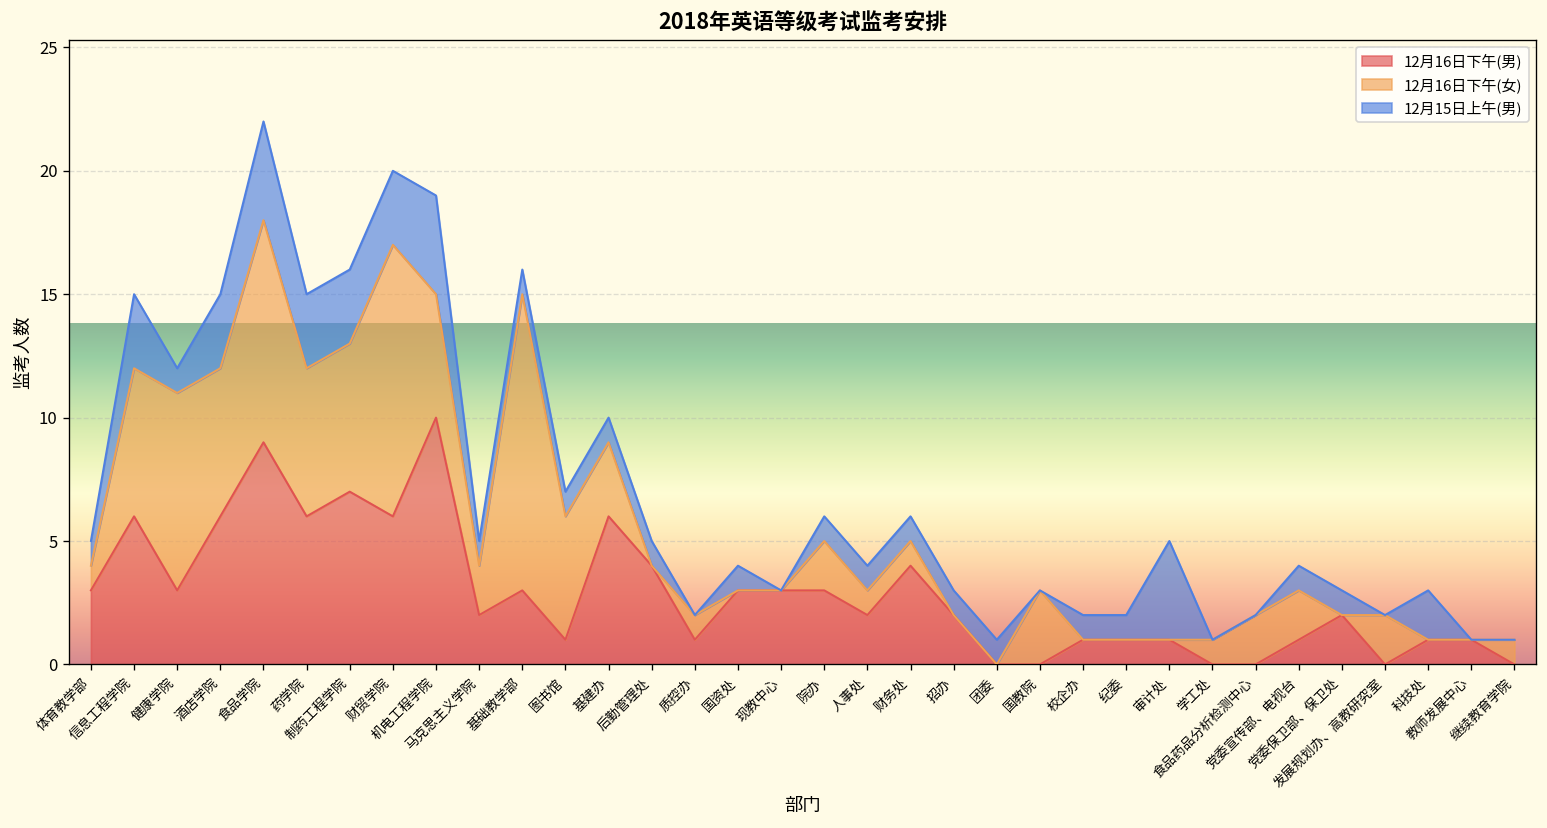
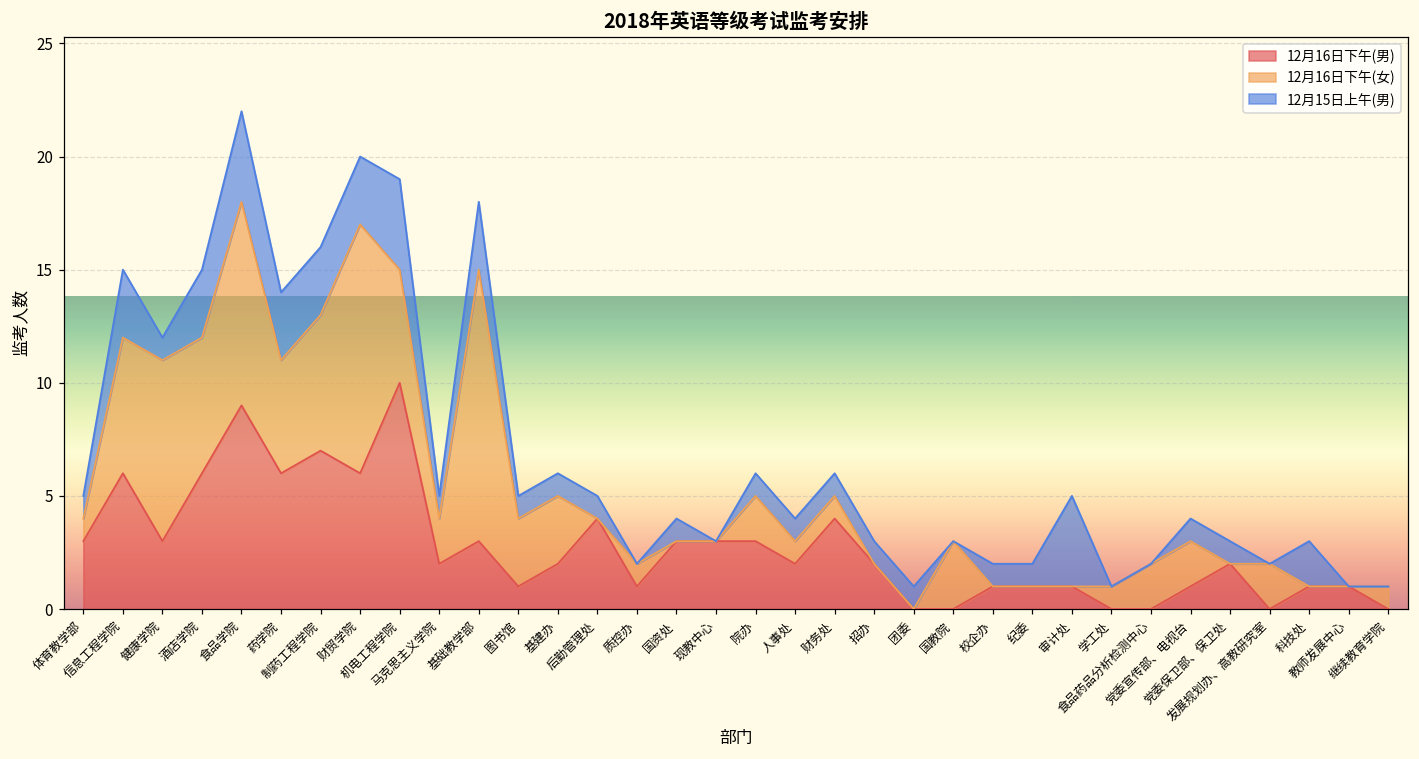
12月16日下午(女), 药学院: 6 -> 5
12月15日上午(男), 基础教学部: 1 -> 3
12月16日下午(女), 图书馆: 5 -> 3
12月16日下午(男), 基建办: 6 -> 2
